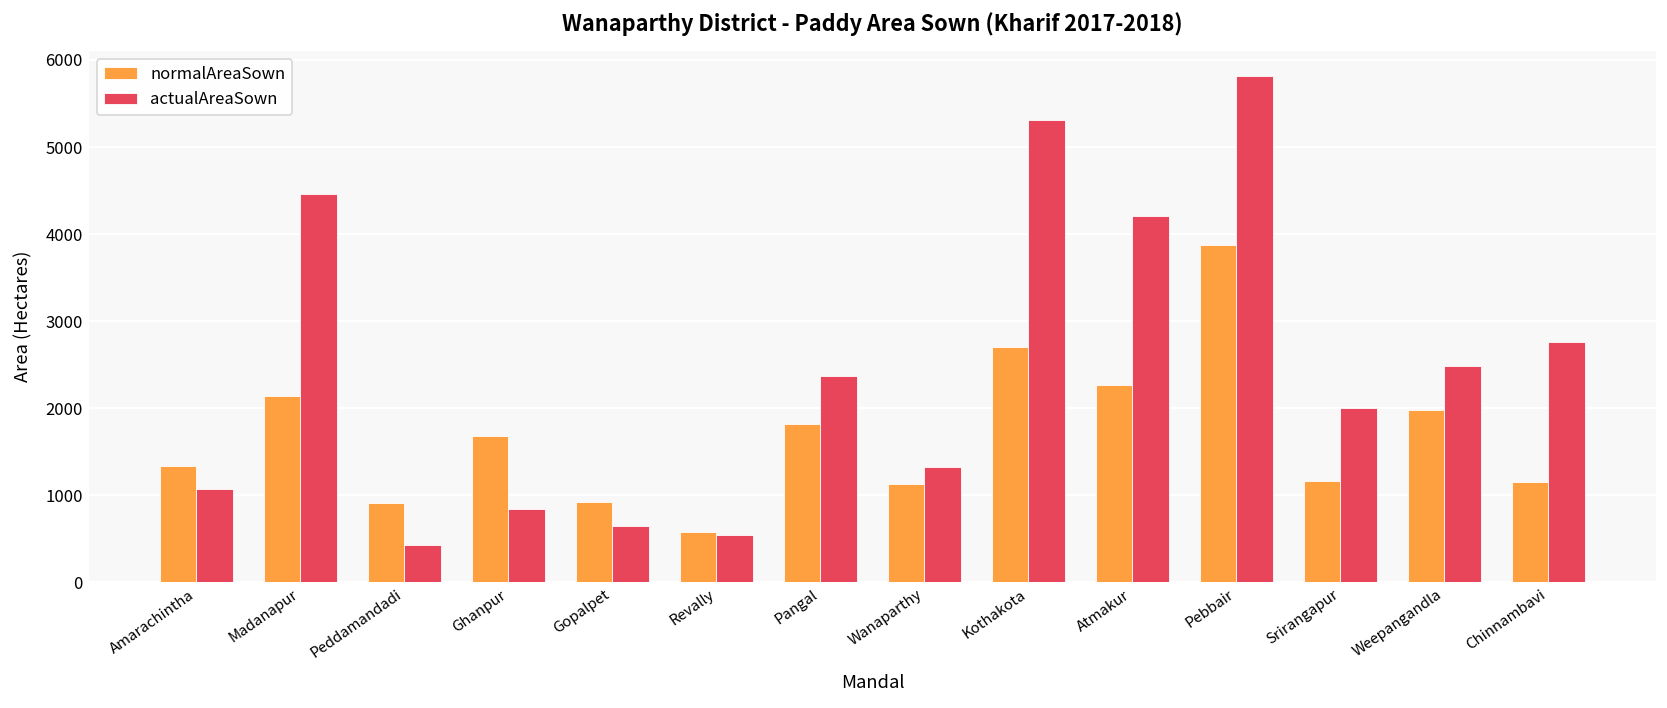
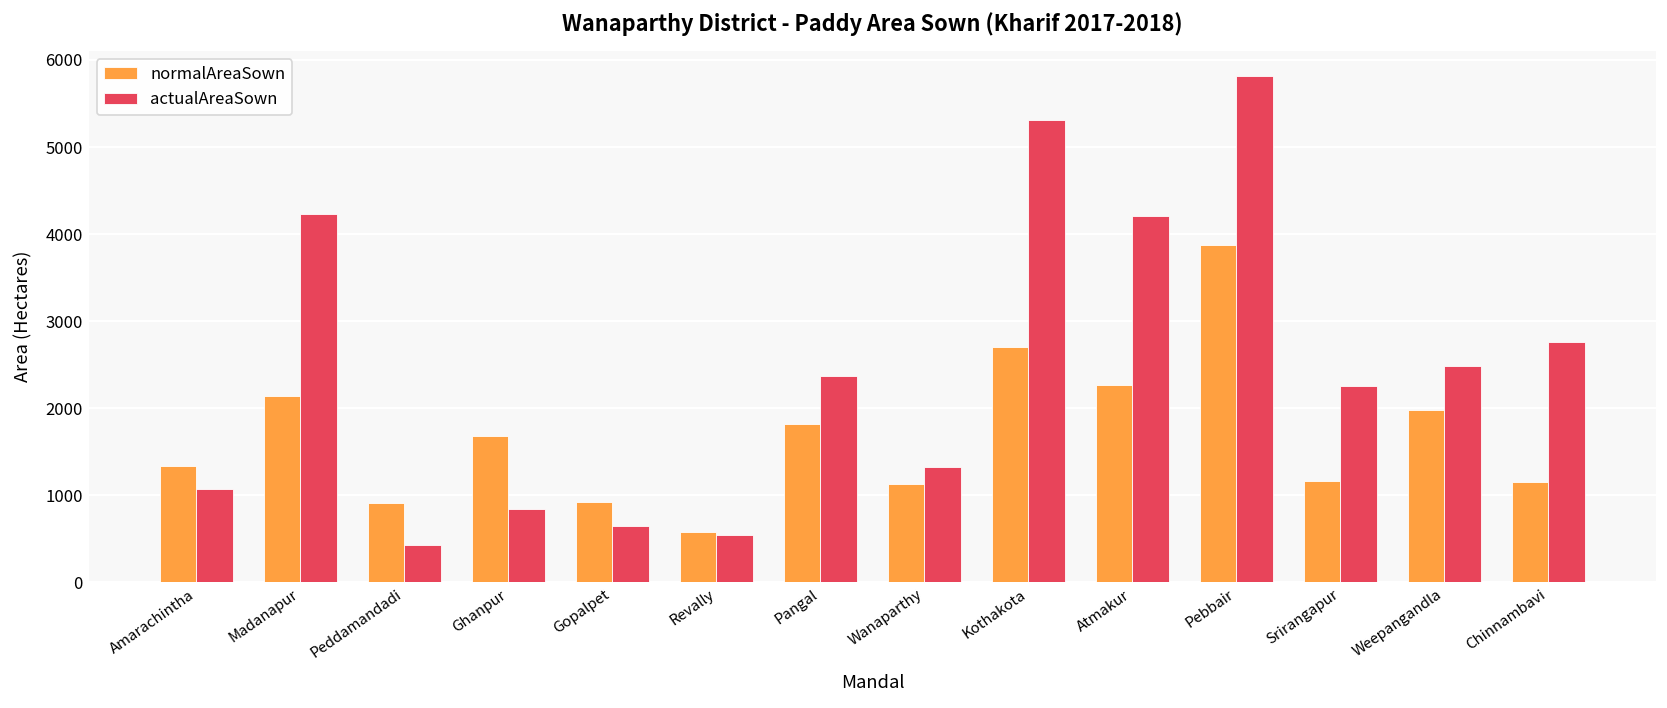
actualAreaSown, Madanapur: 4500 -> 4200
actualAreaSown, Srirangapur: 2000 -> 2200
